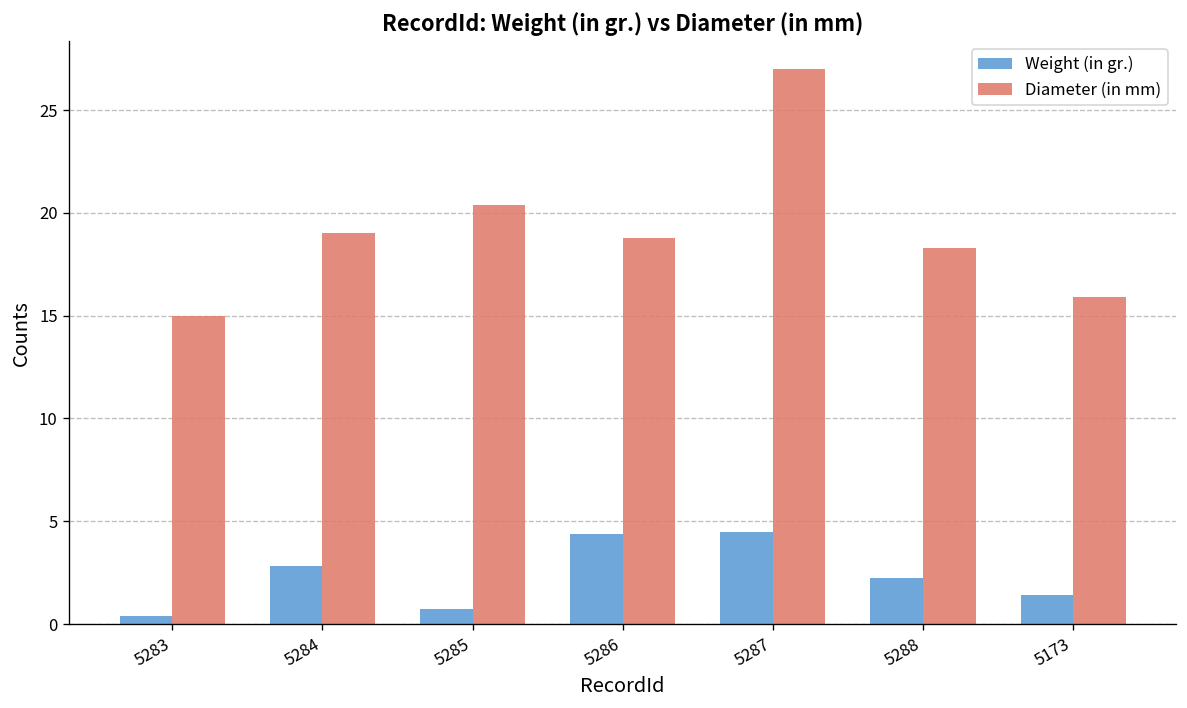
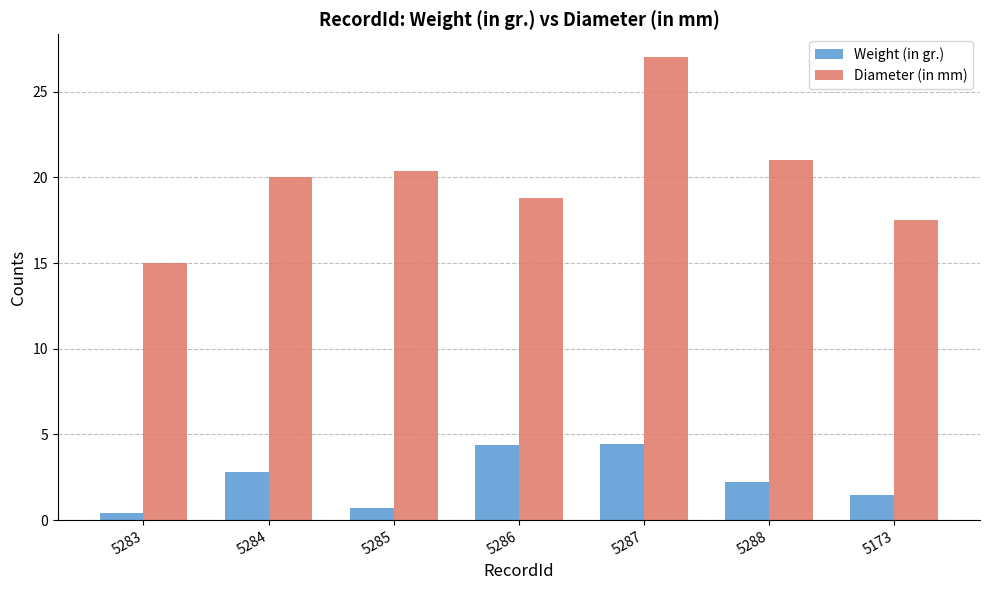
Diameter (in mm), 5284: 19 -> 20
Diameter (in mm), 5288: 18.3 -> 21.0
Diameter (in mm), 5173: 15.9 -> 17.5
